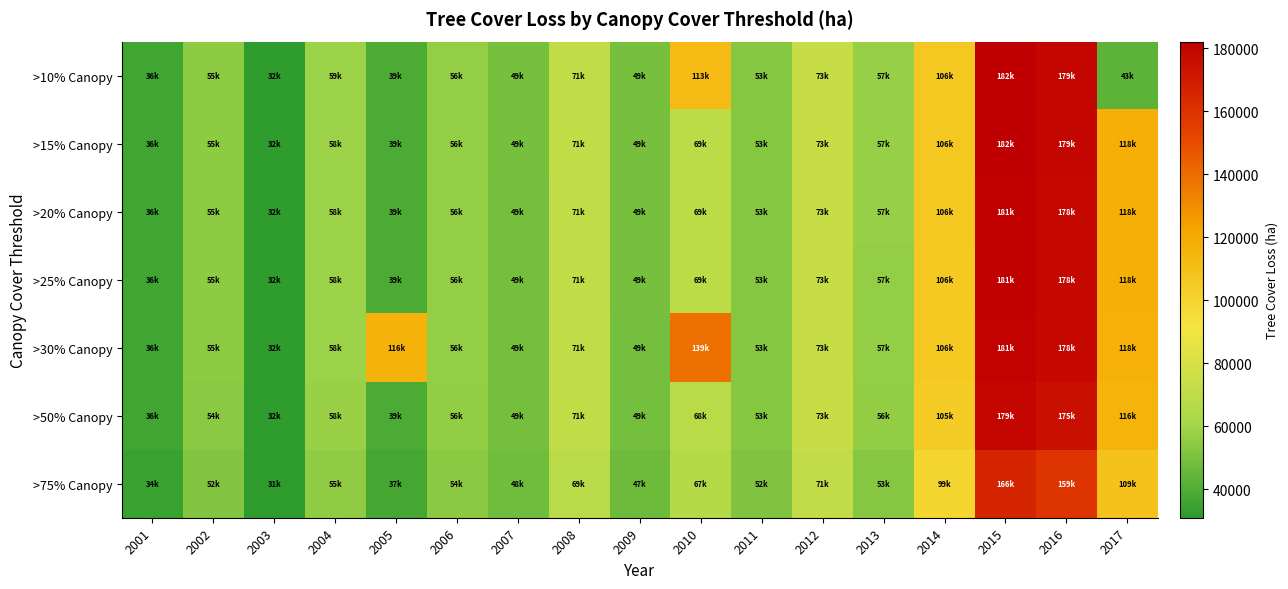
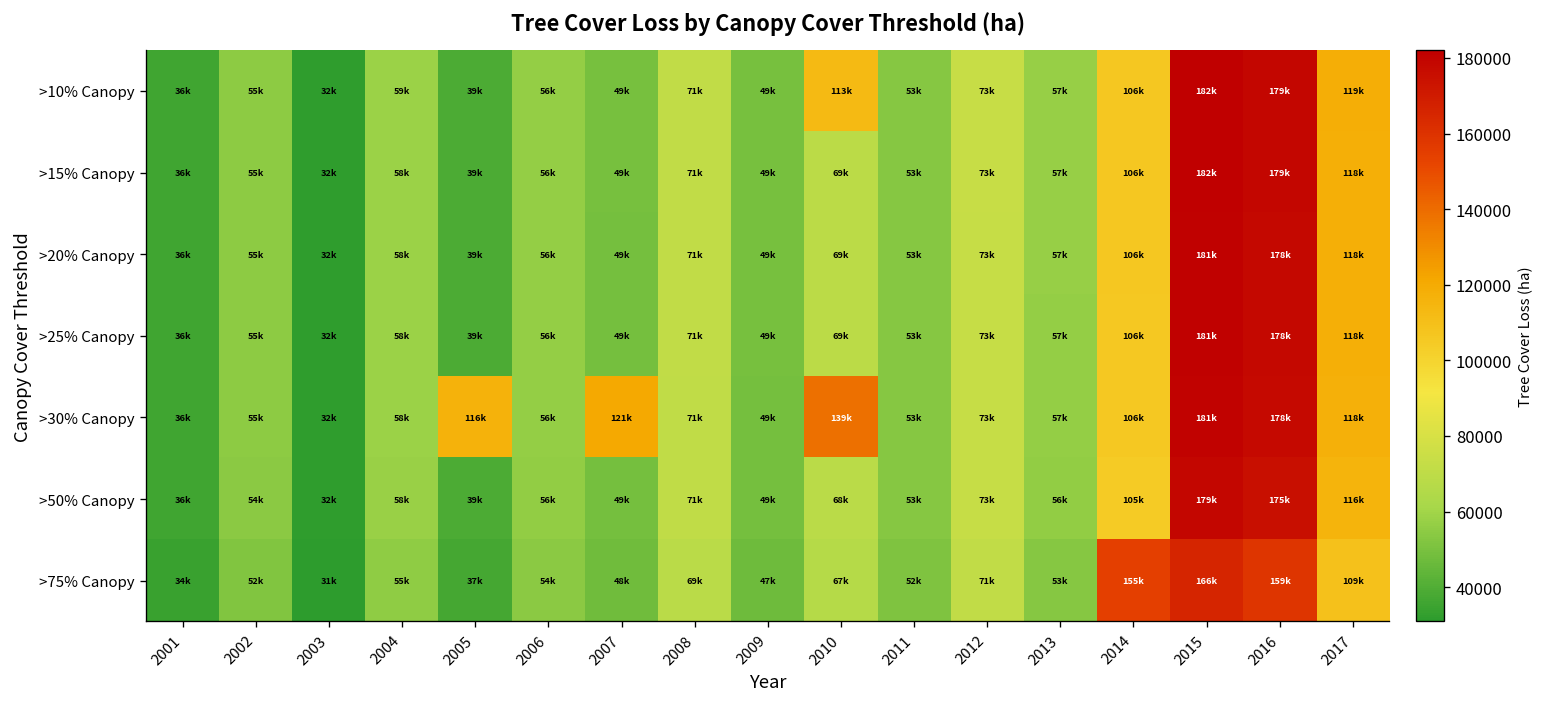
>10% Canopy, 2017: 43k -> 119k
>30% Canopy, 2007: 49k -> 121k
>75% Canopy, 2014: 99k -> 155k
